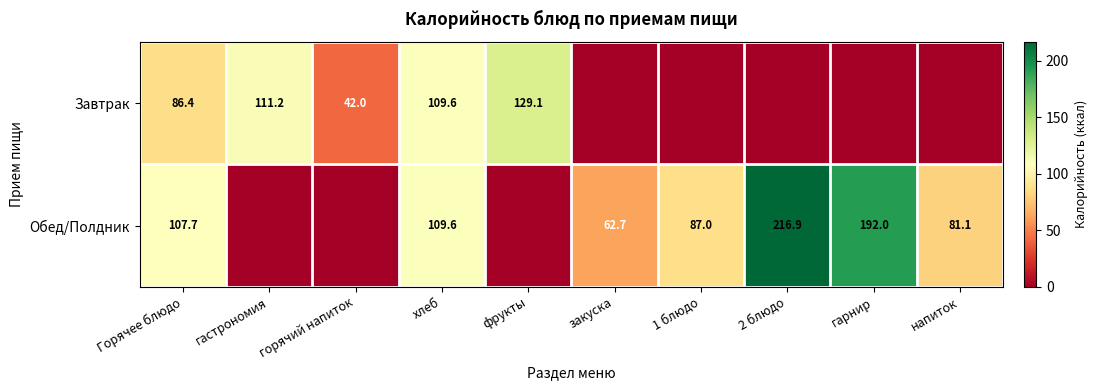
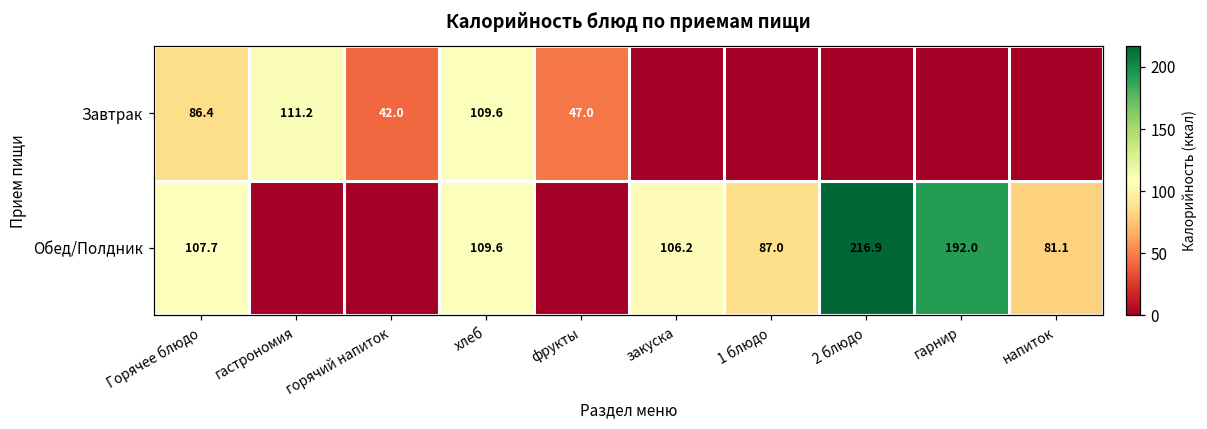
Завтрак, фрукты: 129.1 -> 47.0
Обед/Полдник, закуска: 62.7 -> 106.2
